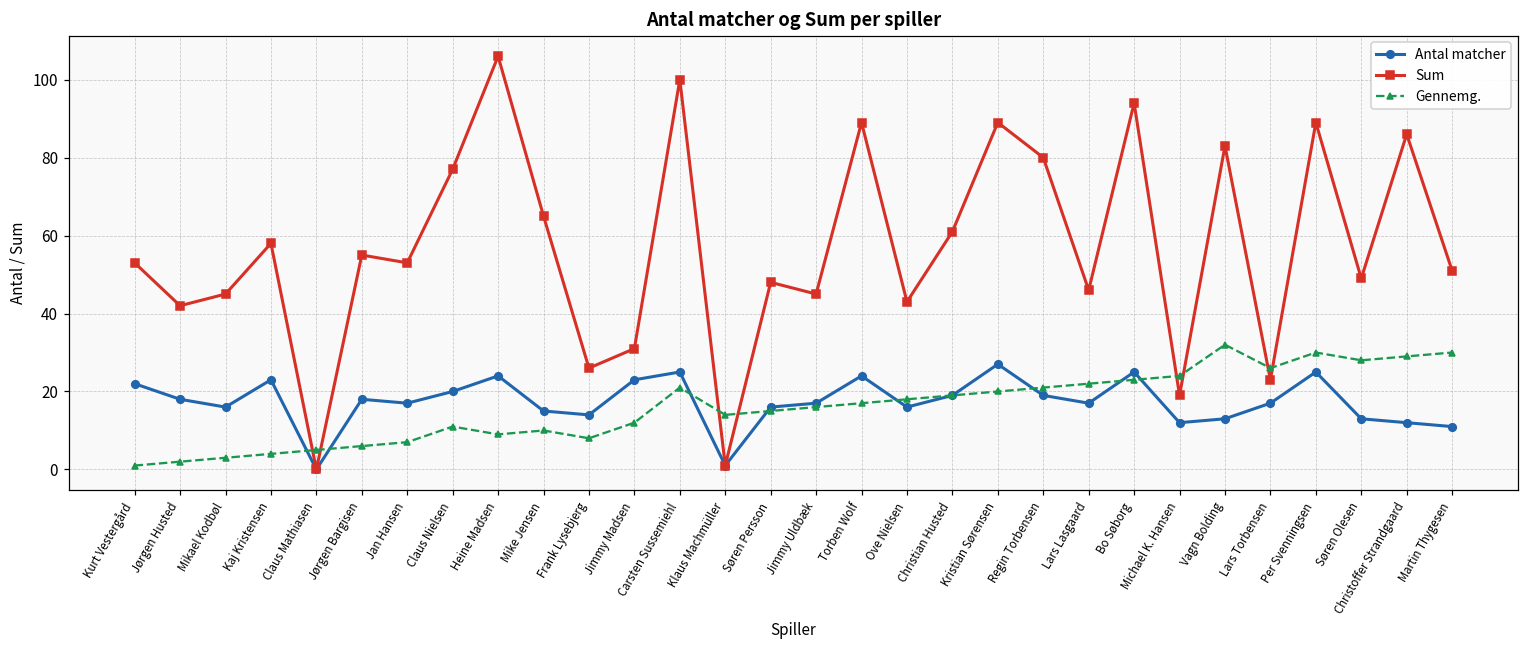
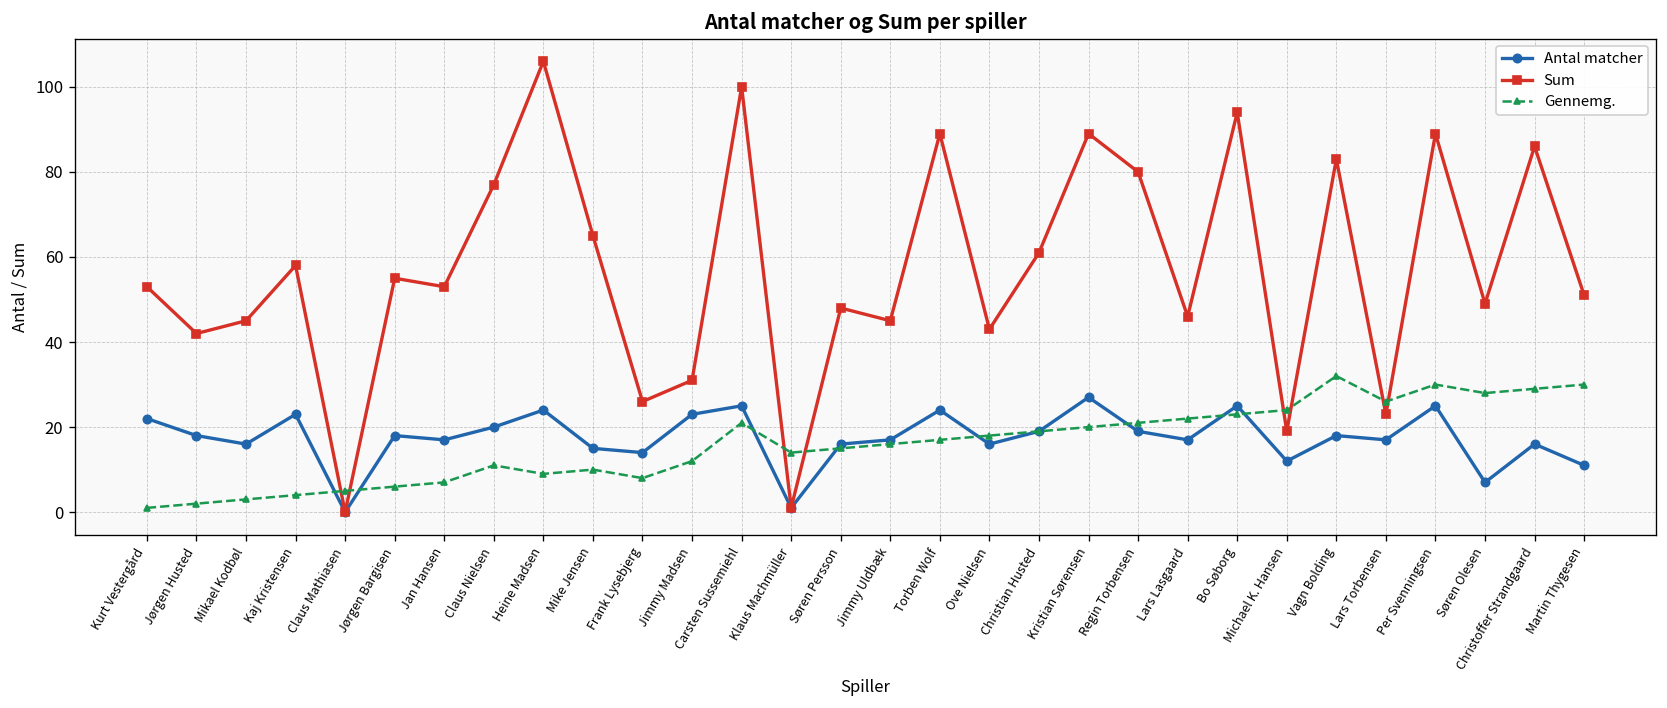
Antal matcher, Vagn Bolding: 13 -> 18
Antal matcher, Søren Olesen: 13 -> 7
Antal matcher, Christoffer Strandgaard: 12 -> 16
